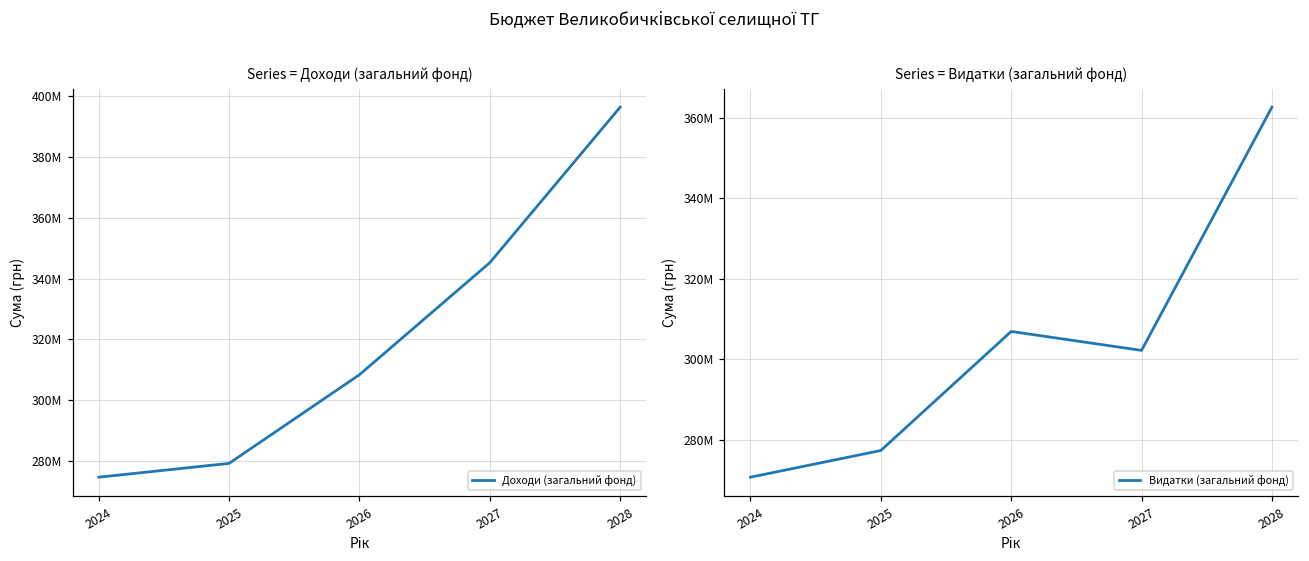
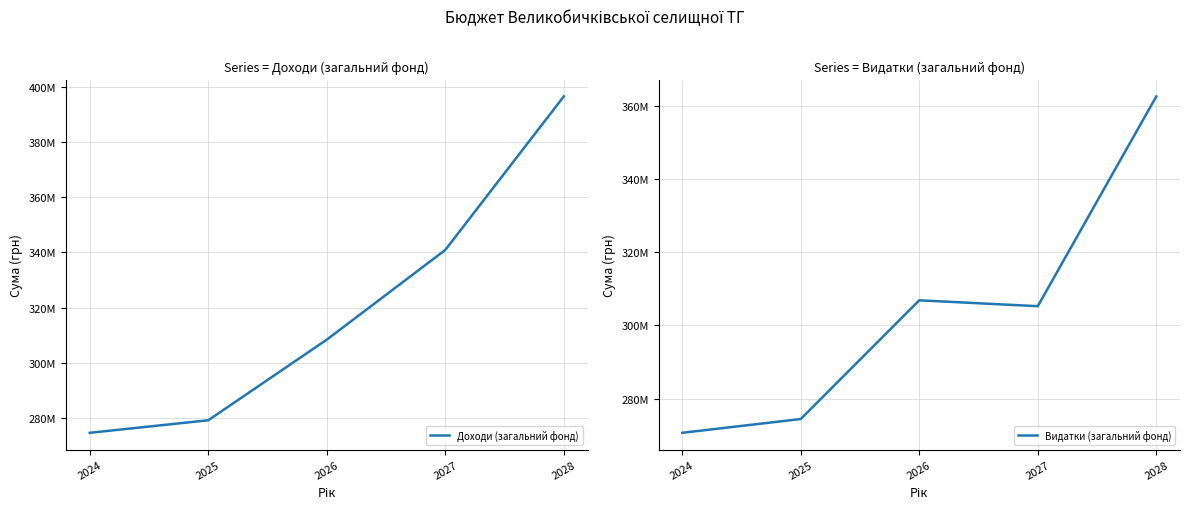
Series = Доходи (загальний фонд), 2027: 345000000 -> 341000000
Series = Видатки (загальний фонд), 2025: 277000000 -> 274000000
Series = Видатки (загальний фонд), 2027: 302000000 -> 305000000
